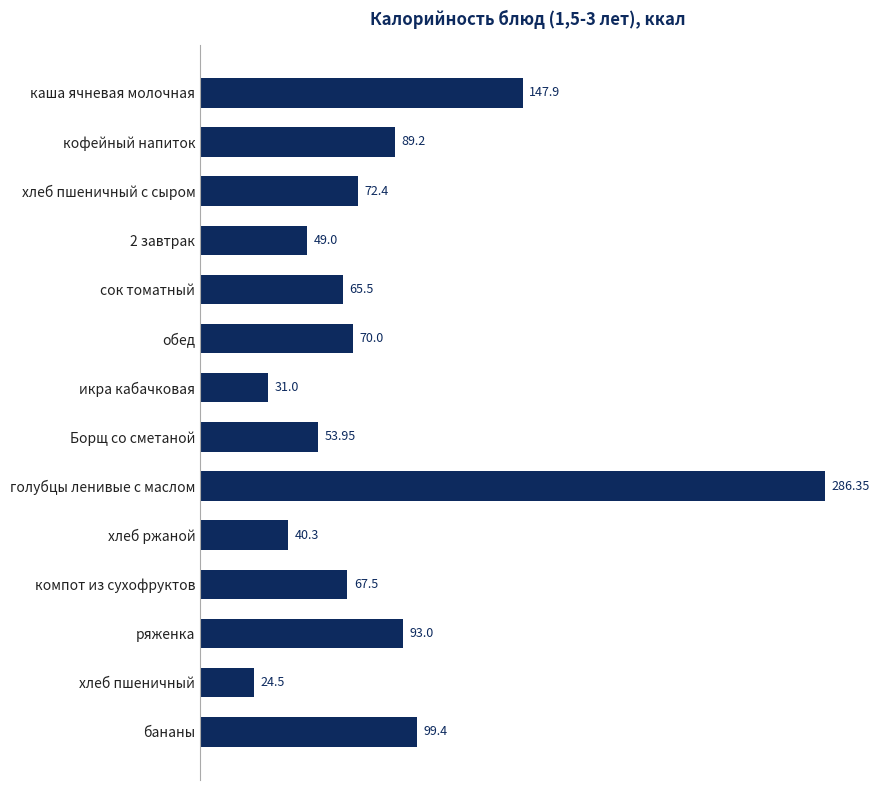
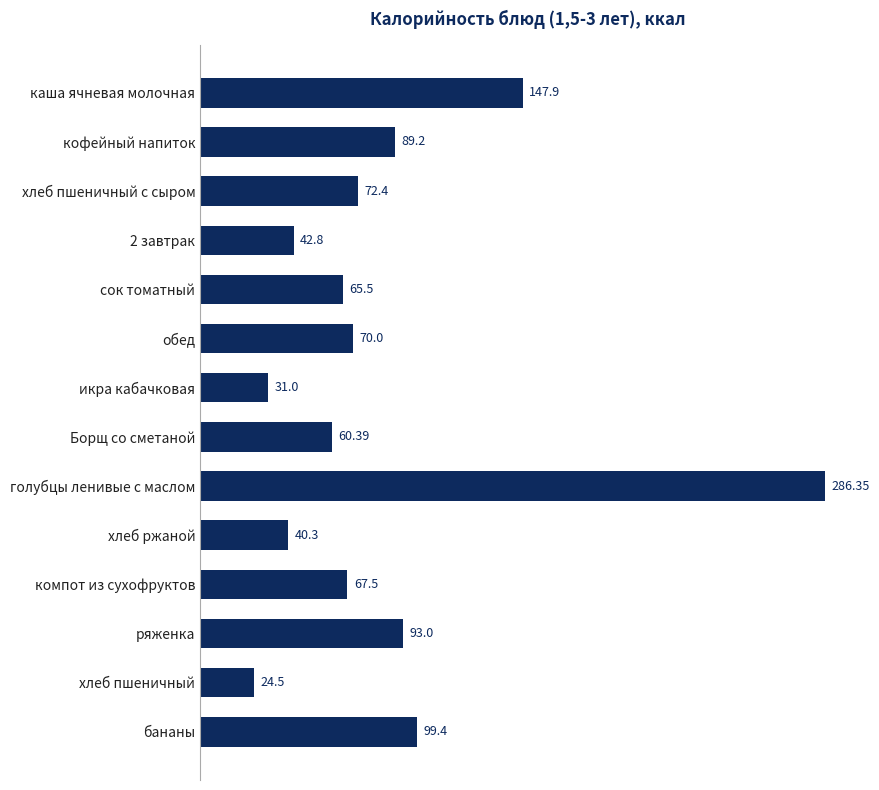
2 завтрак: 49.0 -> 42.8
Борщ со сметаной: 53.95 -> 60.39
